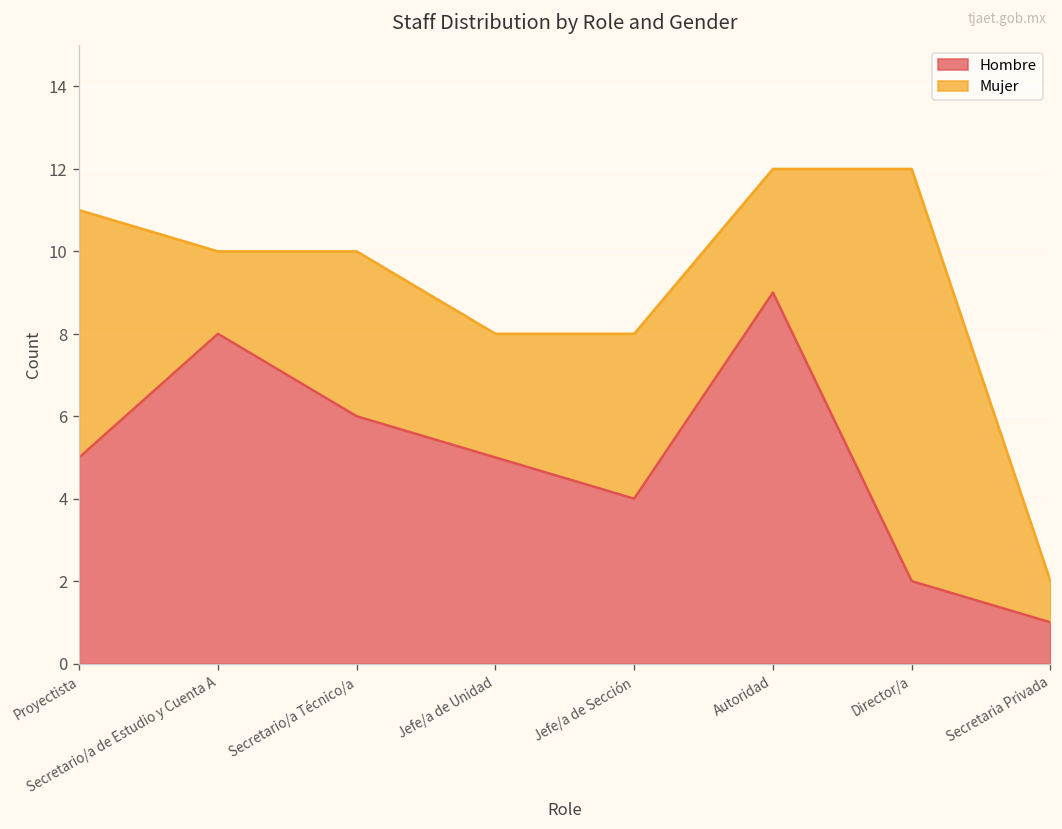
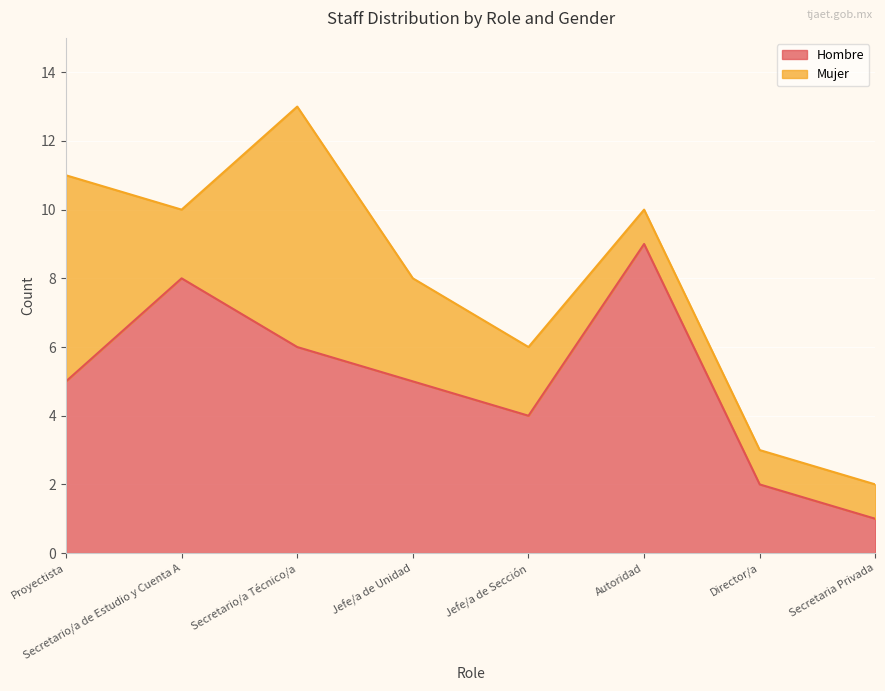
Mujer, Secretario/a Técnico/a: 4 -> 7
Mujer, Jefe/a de Sección: 4 -> 2
Mujer, Autoridad: 3 -> 1
Mujer, Director/a: 10 -> 1
